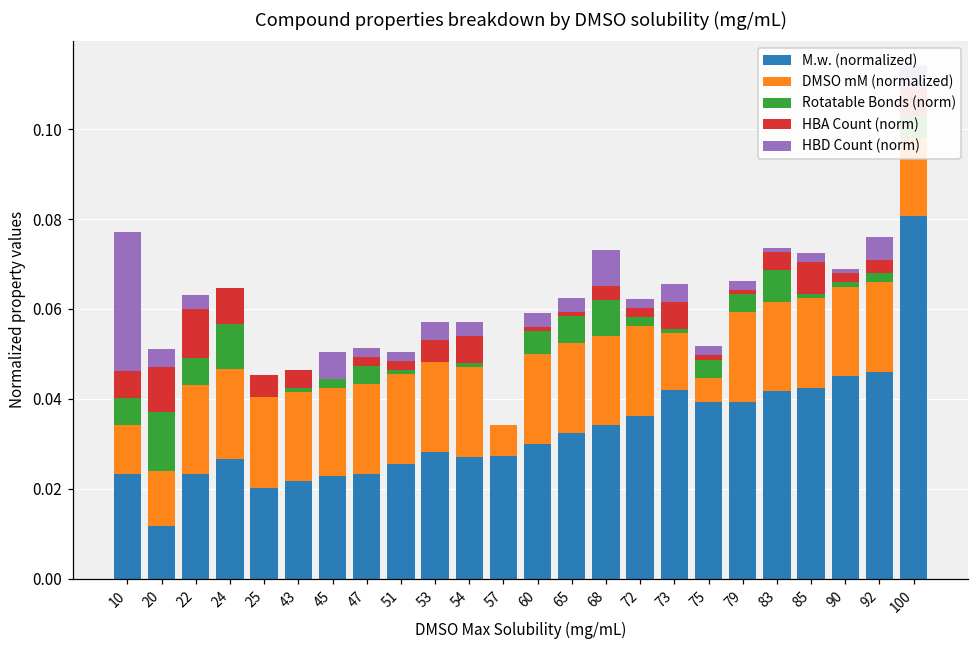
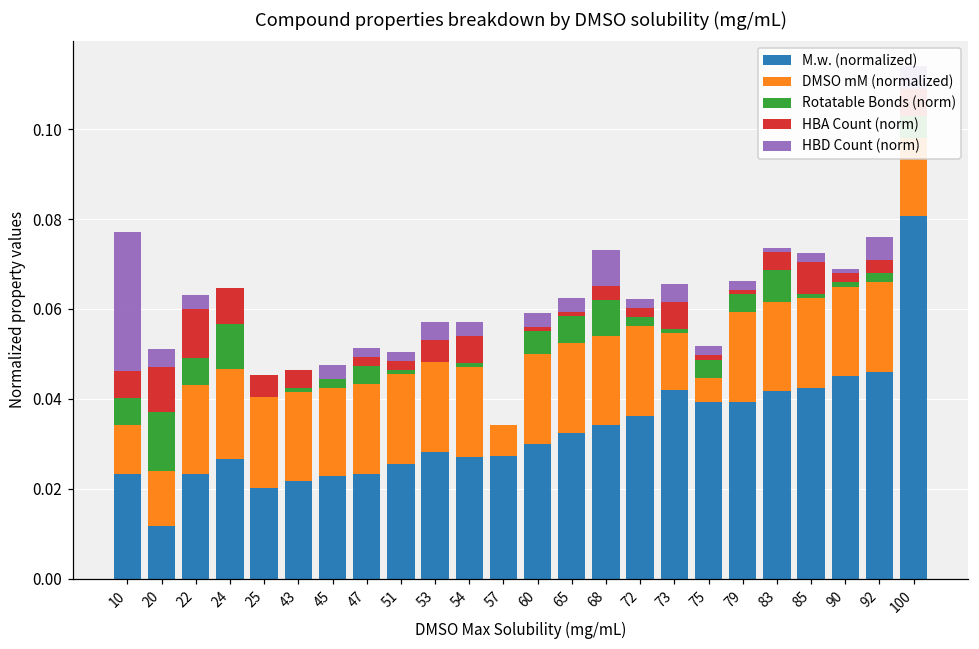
HBD Count (norm), 45: 0.006 -> 0.003
